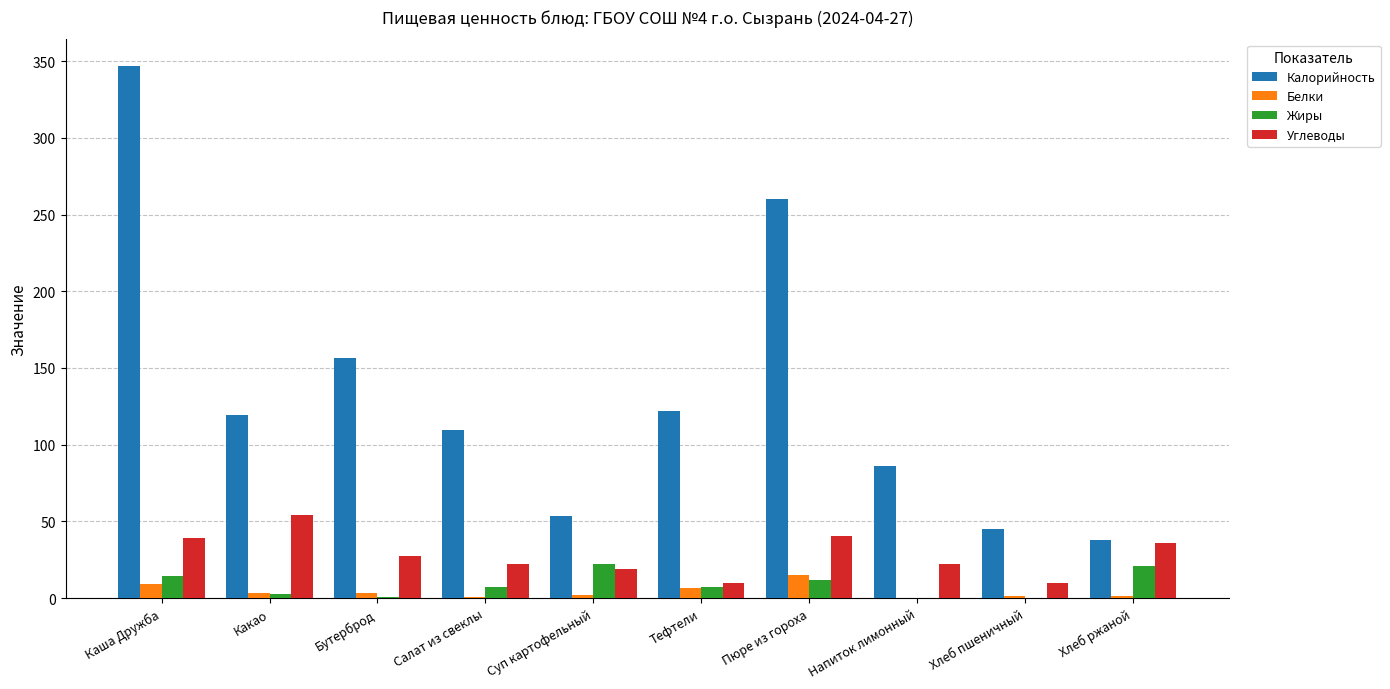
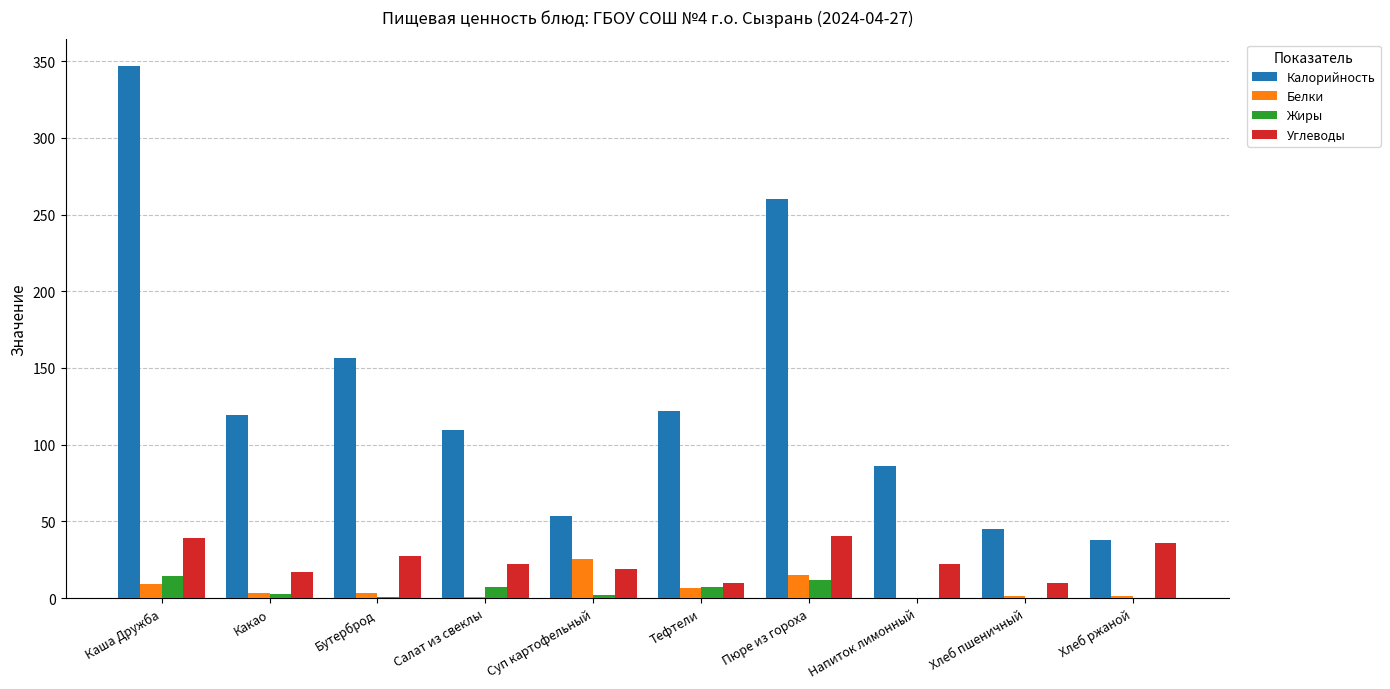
Углеводы, Какао: 54 -> 17
Белки, Суп картофельный: 2 -> 26
Жиры, Суп картофельный: 22 -> 2
Жиры, Хлеб ржаной: 21 -> 0
